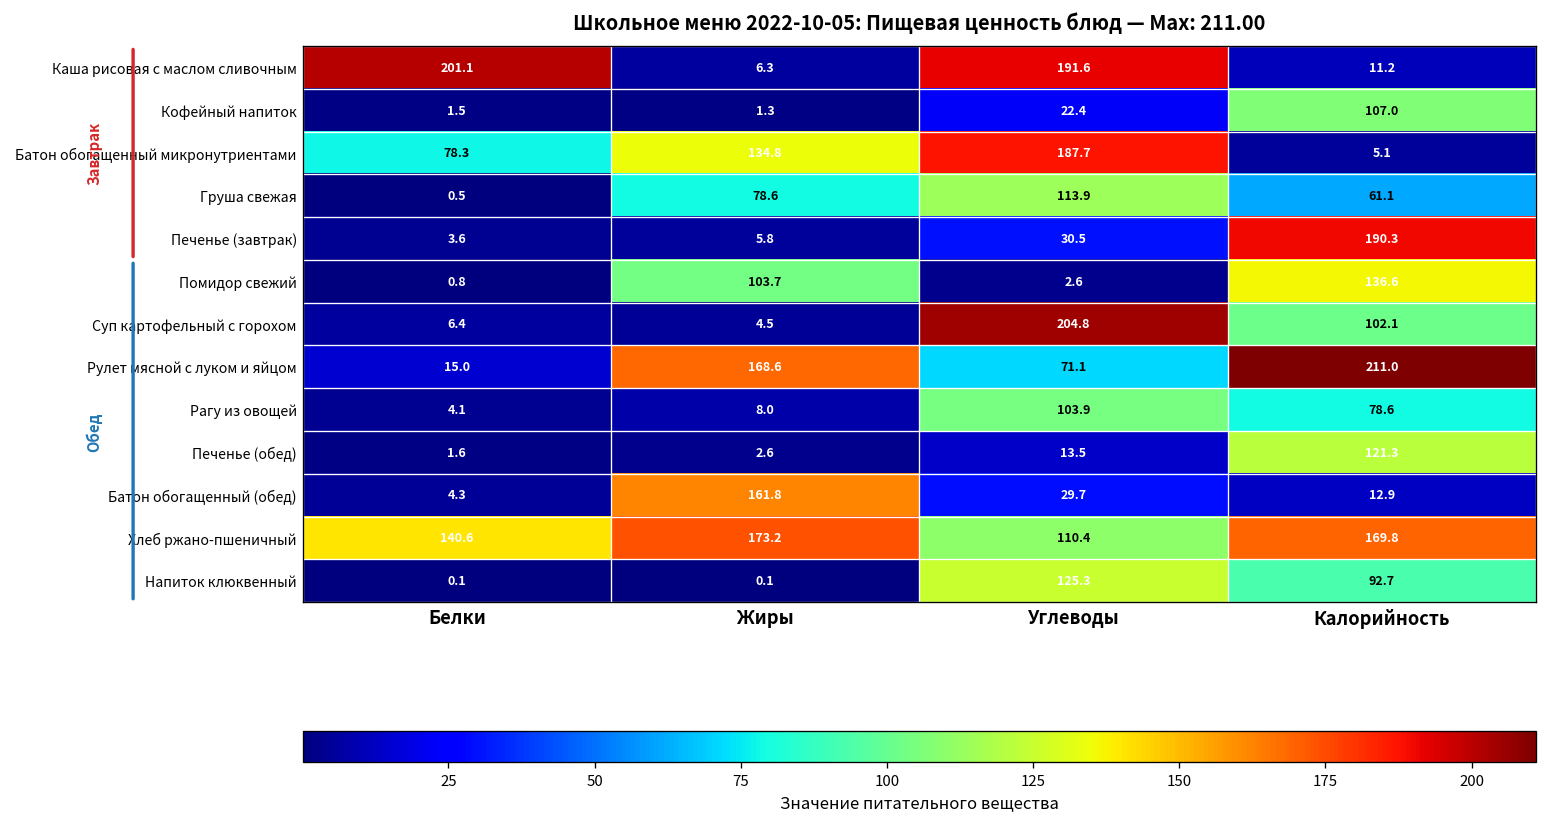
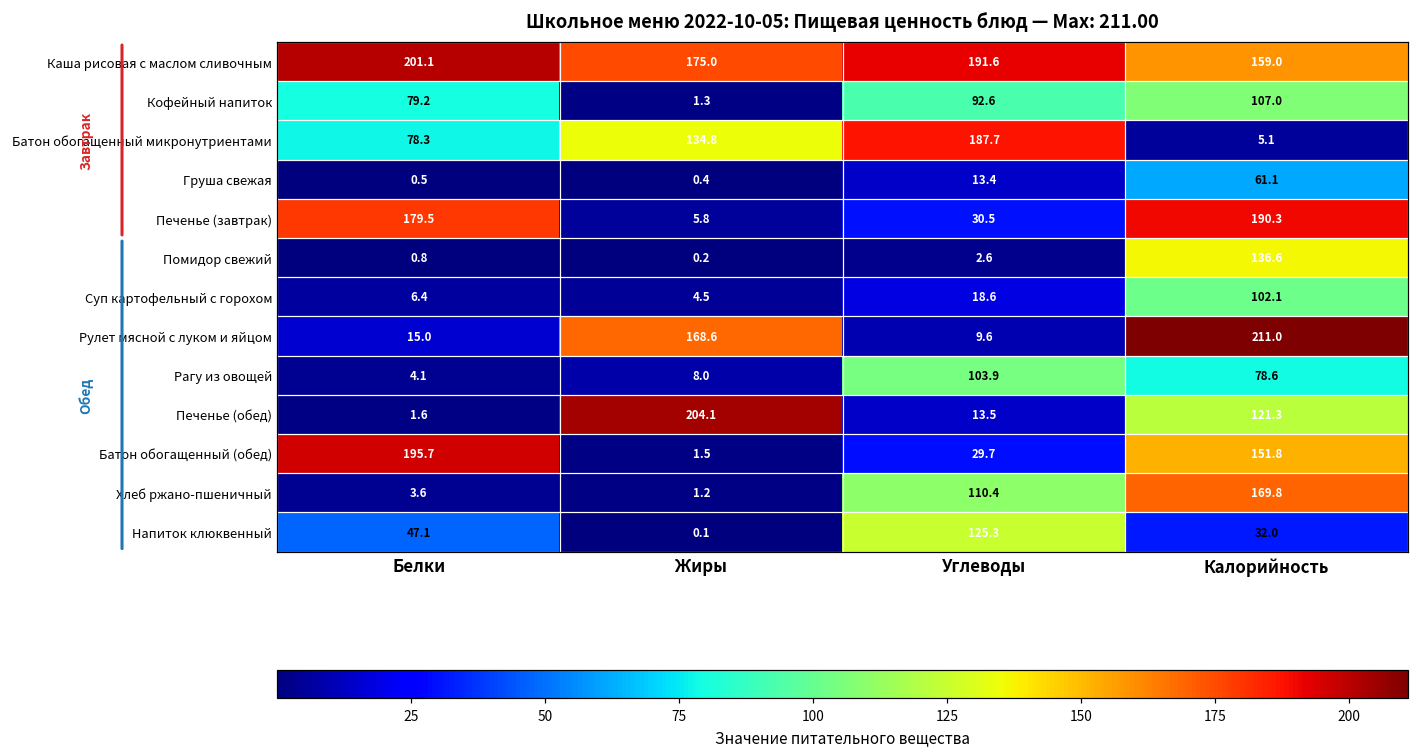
Каша рисовая с маслом сливочным, Жиры: 6.3 -> 175.0
Каша рисовая с маслом сливочным, Калорийность: 11.2 -> 159.0
Кофейный напиток, Белки: 1.5 -> 79.2
Кофейный напиток, Углеводы: 22.4 -> 92.6
Груша свежая, Жиры: 78.6 -> 0.4
Груша свежая, Углеводы: 113.9 -> 13.4
Печенье (завтрак), Белки: 3.6 -> 179.5
Помидор свежий, Жиры: 103.7 -> 0.2
Суп картофельный с горохом, Углеводы: 204.8 -> 18.6
Рулет мясной с луком и яйцом, Углеводы: 71.1 -> 9.6
Печенье (обед), Жиры: 2.6 -> 204.1
Батон обогащенный (обед), Белки: 4.3 -> 195.7
Батон обогащенный (обед), Жиры: 161.8 -> 1.5
Батон обогащенный (обед), Калорийность: 12.9 -> 151.8
Хлеб ржано-пшеничный, Белки: 140.6 -> 3.6
Хлеб ржано-пшеничный, Жиры: 173.2 -> 1.2
Напиток клюквенный, Белки: 0.1 -> 47.1
Напиток клюквенный, Калорийность: 92.7 -> 32.0
